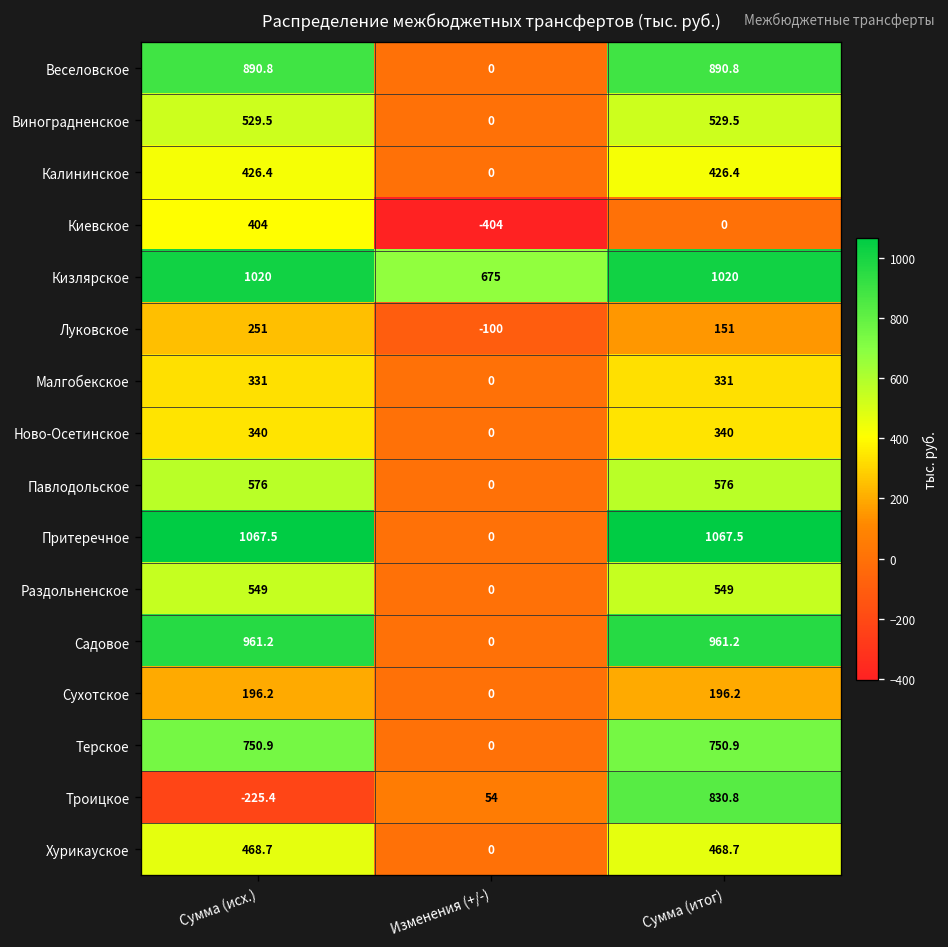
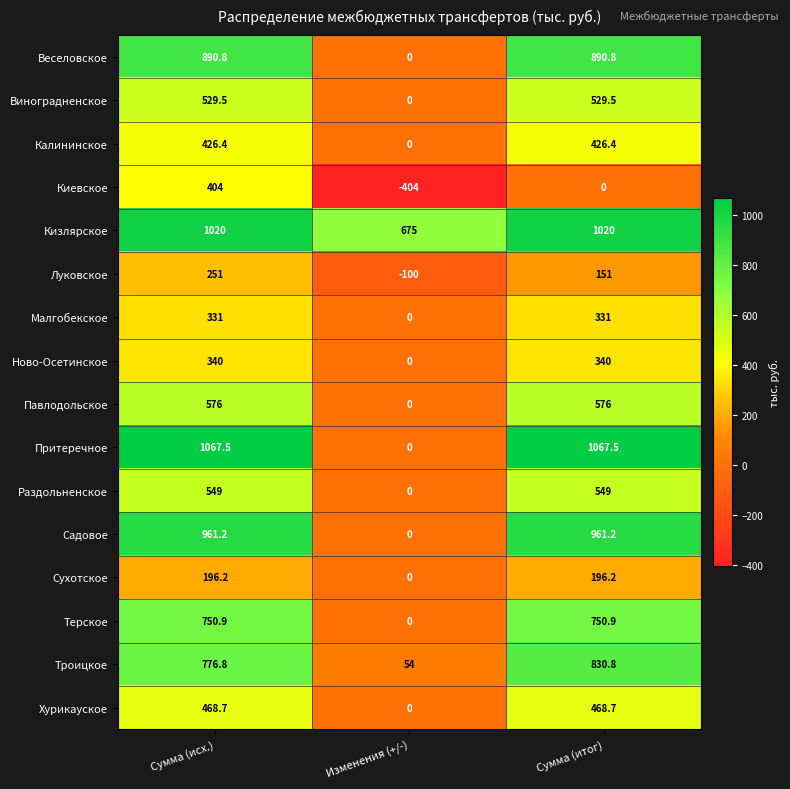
Троицкое, Сумма (исх.): -225.4 -> 776.8
